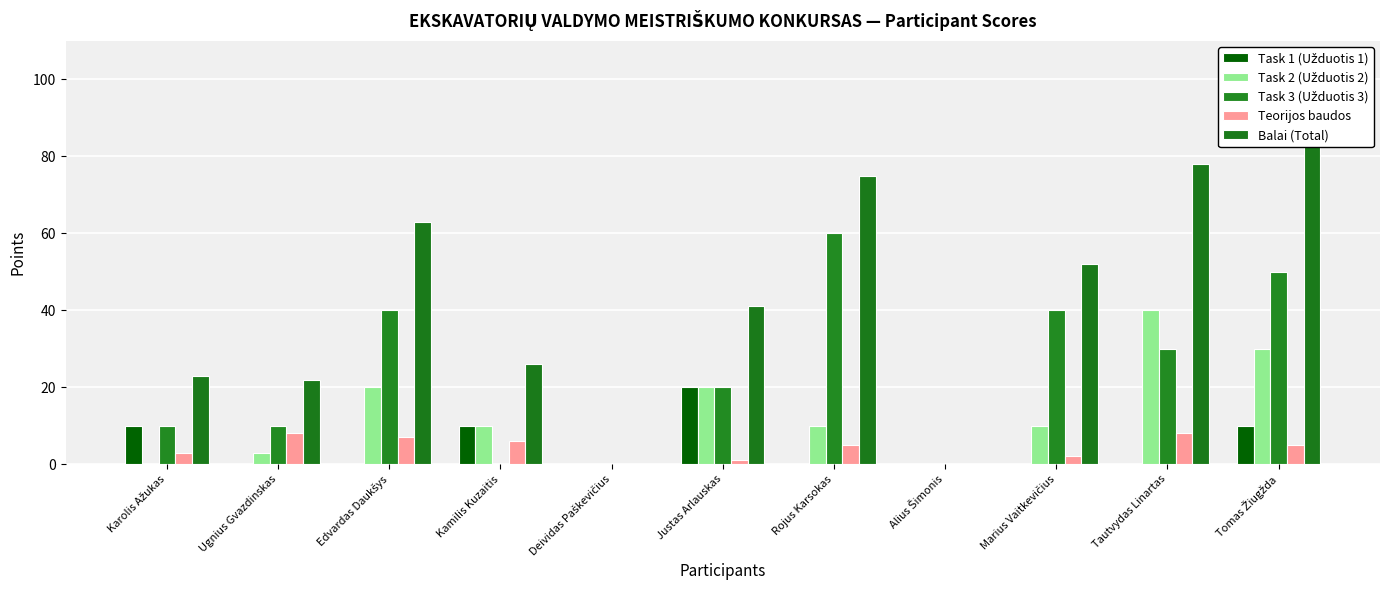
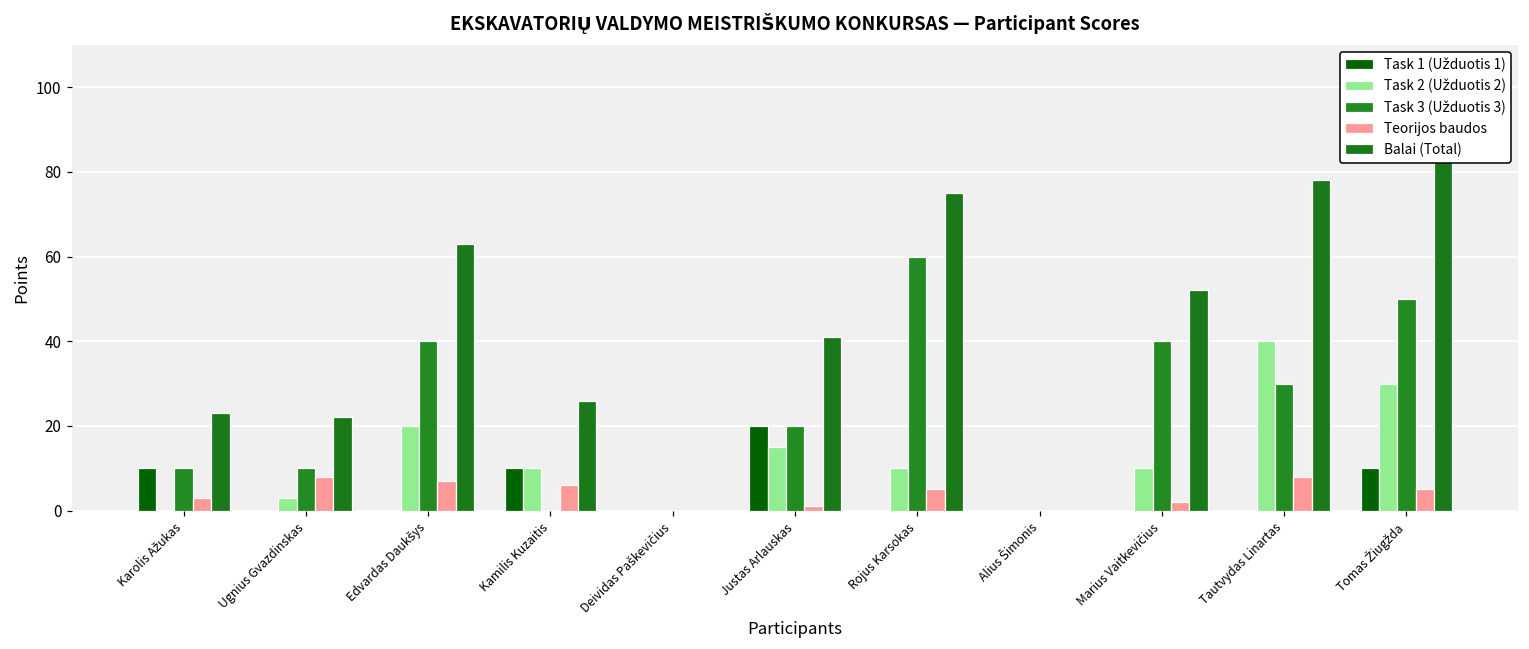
Task 2 (Užduotis 2), Justas Arlauskas: 20 -> 15
